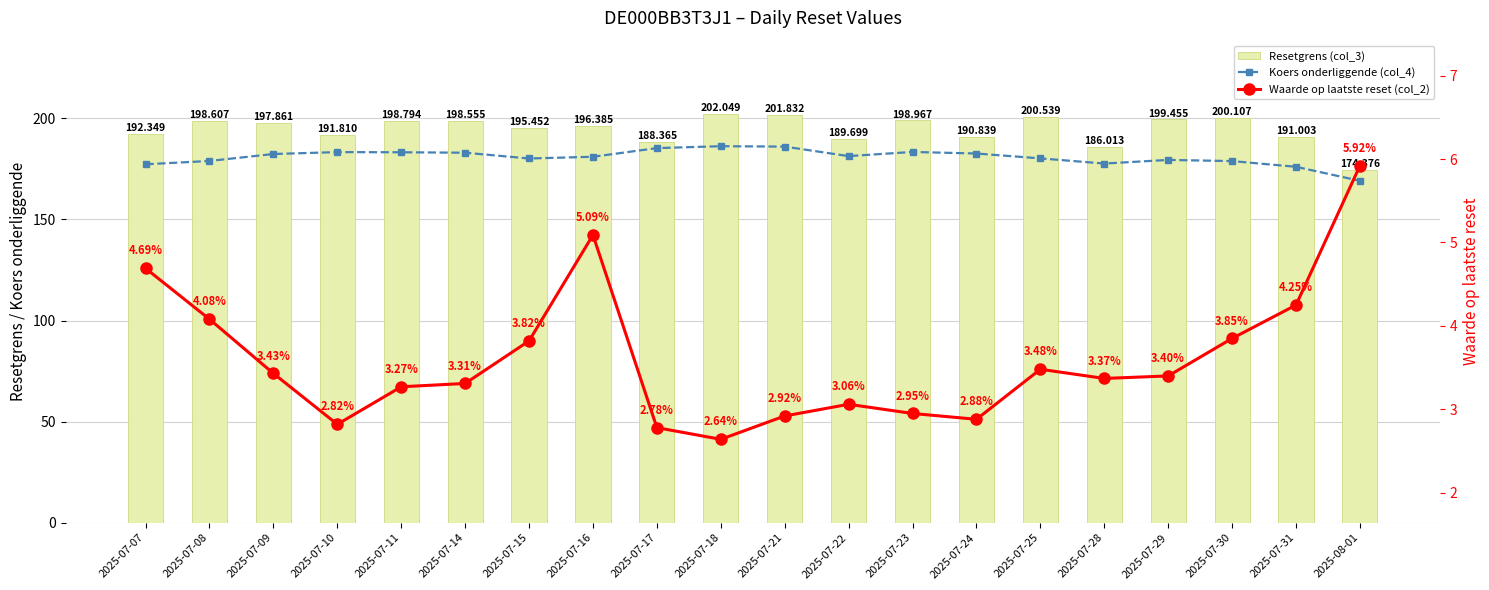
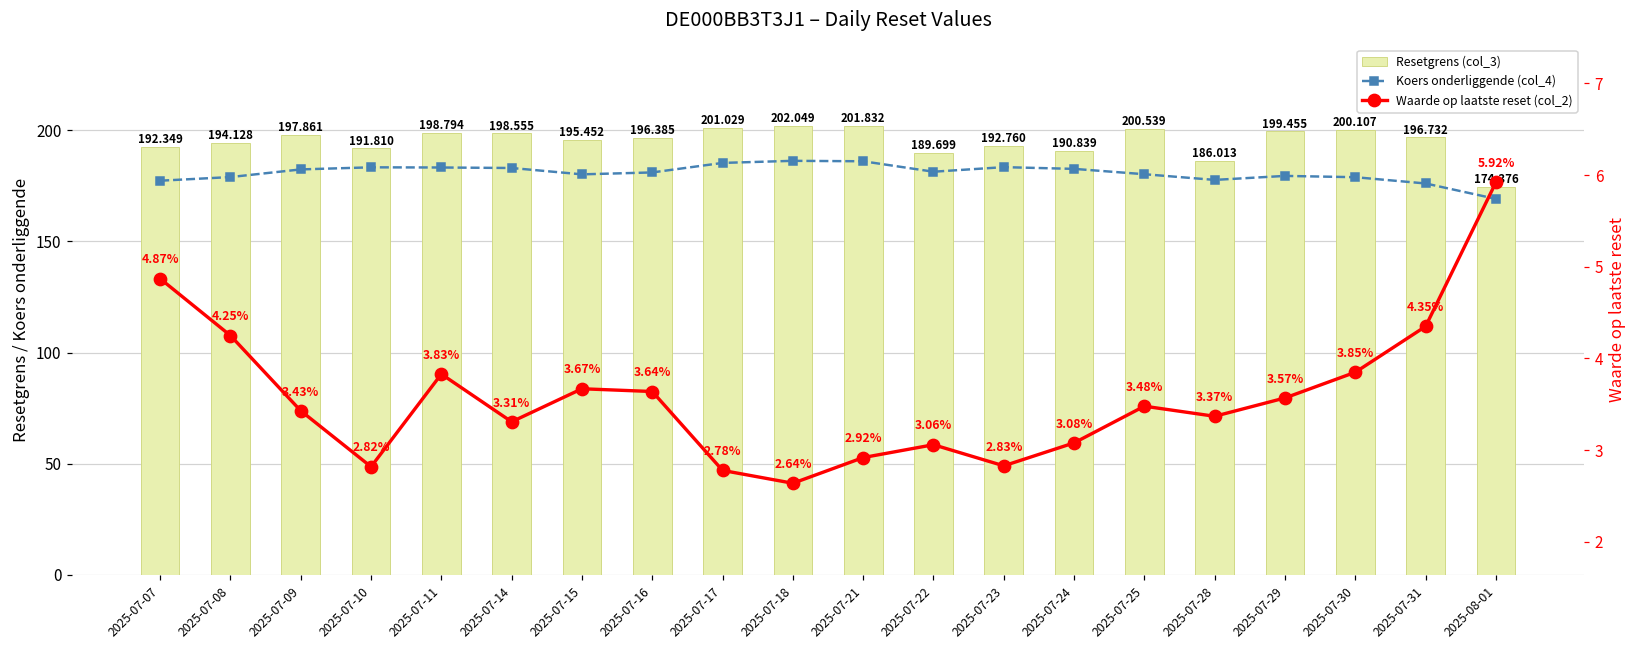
Resetgrens (col_3), 2025-07-08: 198.607 -> 194.128
Resetgrens (col_3), 2025-07-17: 188.365 -> 201.029
Resetgrens (col_3), 2025-07-23: 198.967 -> 192.760
Resetgrens (col_3), 2025-07-31: 191.003 -> 196.732
Waarde op laatste reset (col_2), 2025-07-07: 4.69% -> 4.87%
Waarde op laatste reset (col_2), 2025-07-08: 4.08% -> 4.25%
Waarde op laatste reset (col_2), 2025-07-11: 3.27% -> 3.83%
Waarde op laatste reset (col_2), 2025-07-15: 3.82% -> 3.67%
Waarde op laatste reset (col_2), 2025-07-16: 5.09% -> 3.64%
Waarde op laatste reset (col_2), 2025-07-23: 2.95% -> 2.83%
Waarde op laatste reset (col_2), 2025-07-24: 2.88% -> 3.08%
Waarde op laatste reset (col_2), 2025-07-29: 3.40% -> 3.57%
Waarde op laatste reset (col_2), 2025-07-31: 4.25% -> 4.35%
